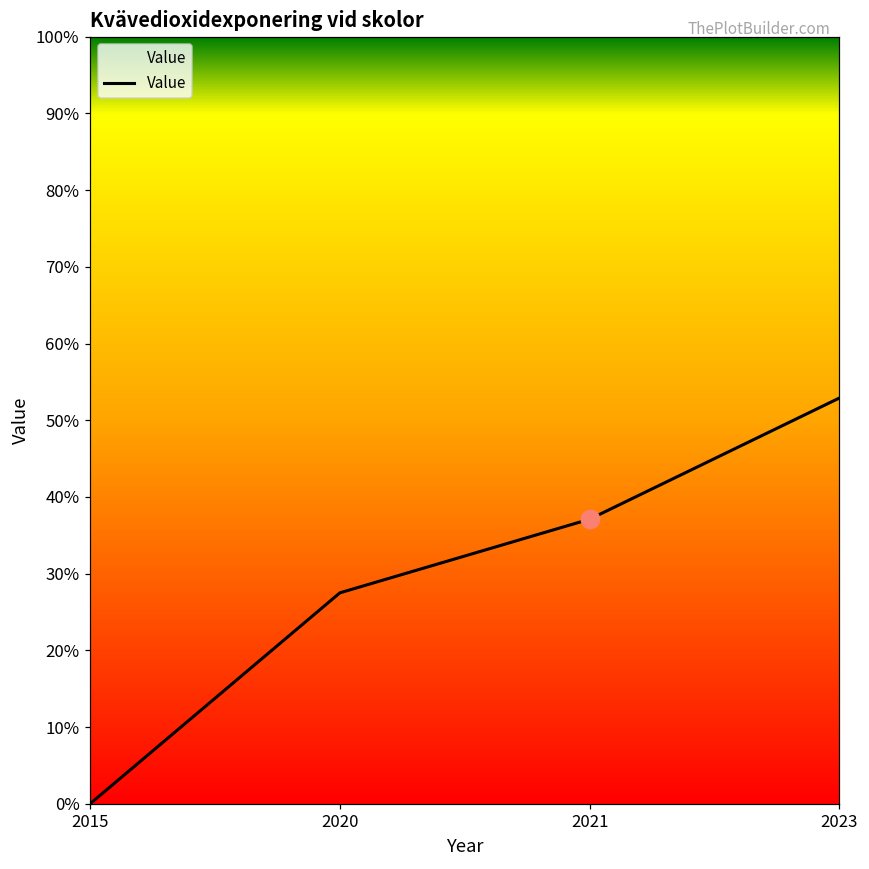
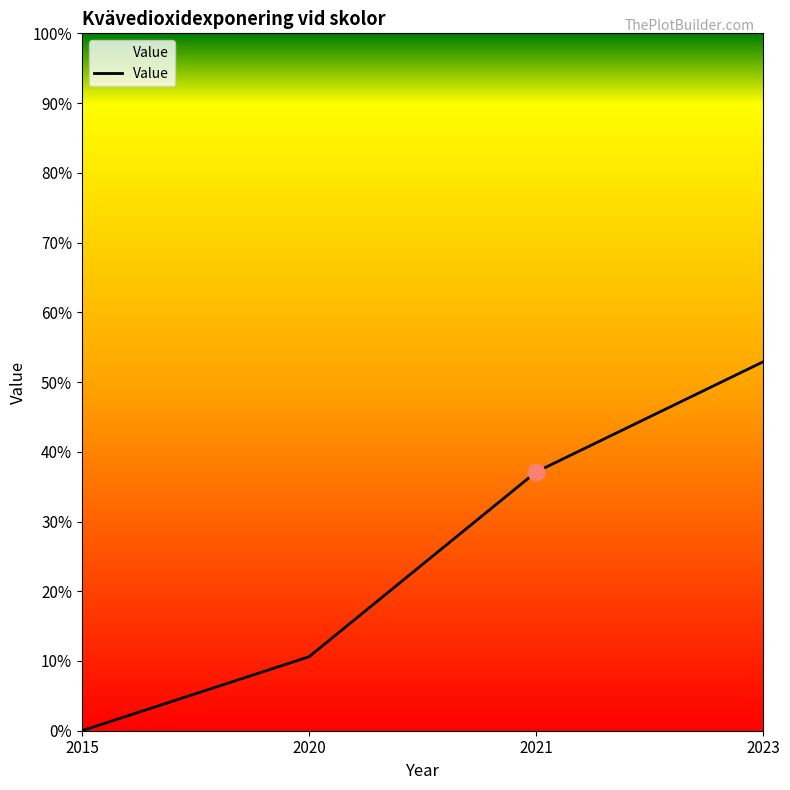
Value, 2020: 28% -> 11%
